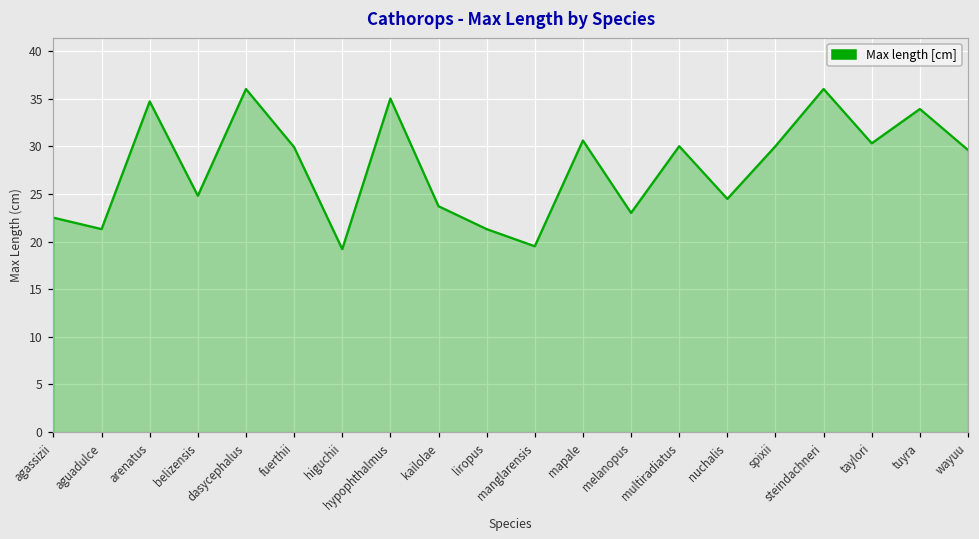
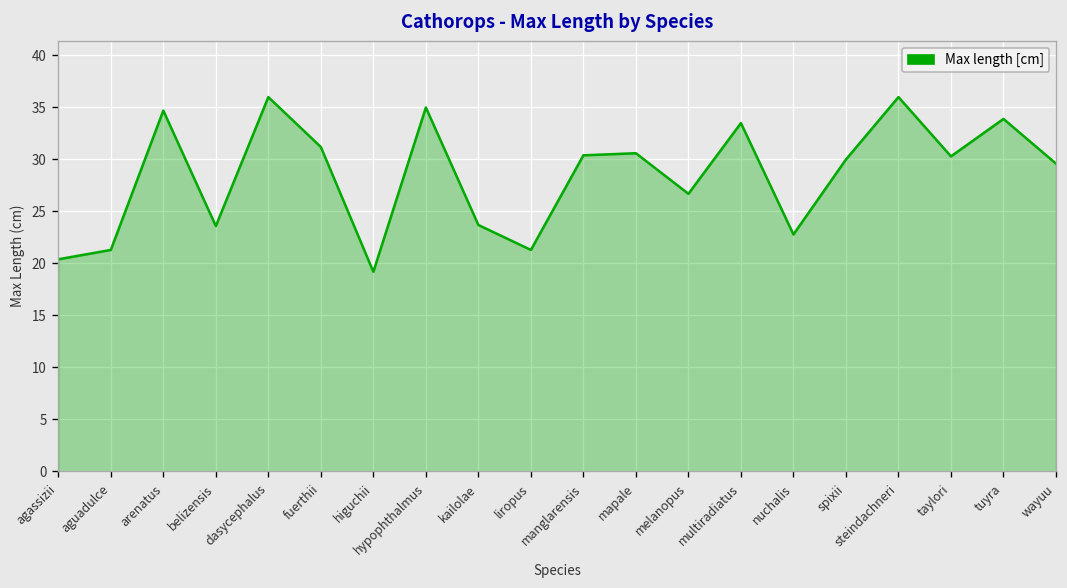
agassizii: 23 -> 20
belizensis: 25 -> 24
fuerthii: 30 -> 31
manglarensis: 20 -> 30
melanopus: 23 -> 27
multiradiatus: 30 -> 34
nuchalis: 24 -> 23
